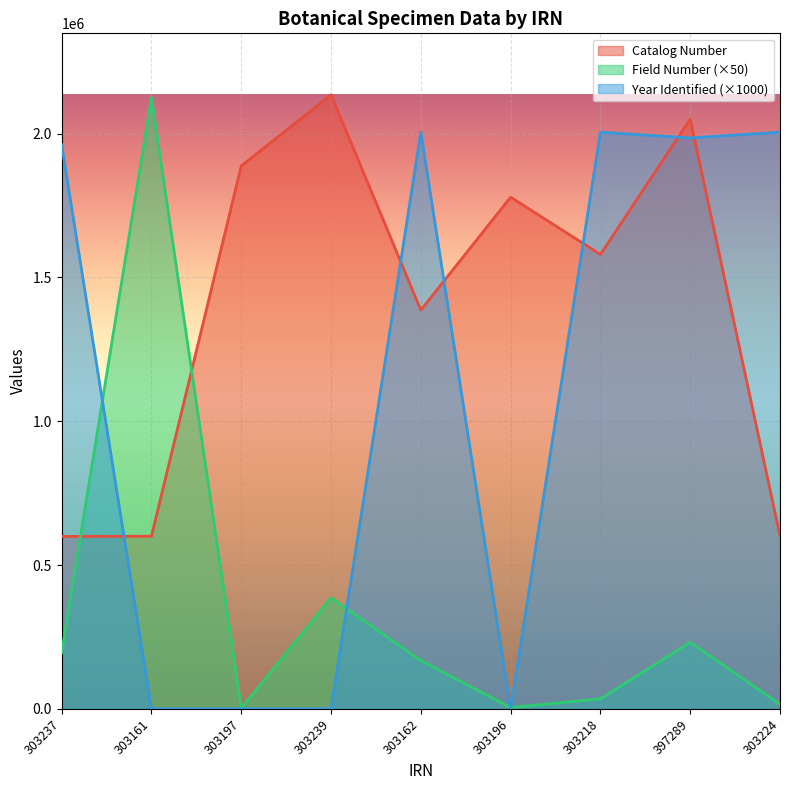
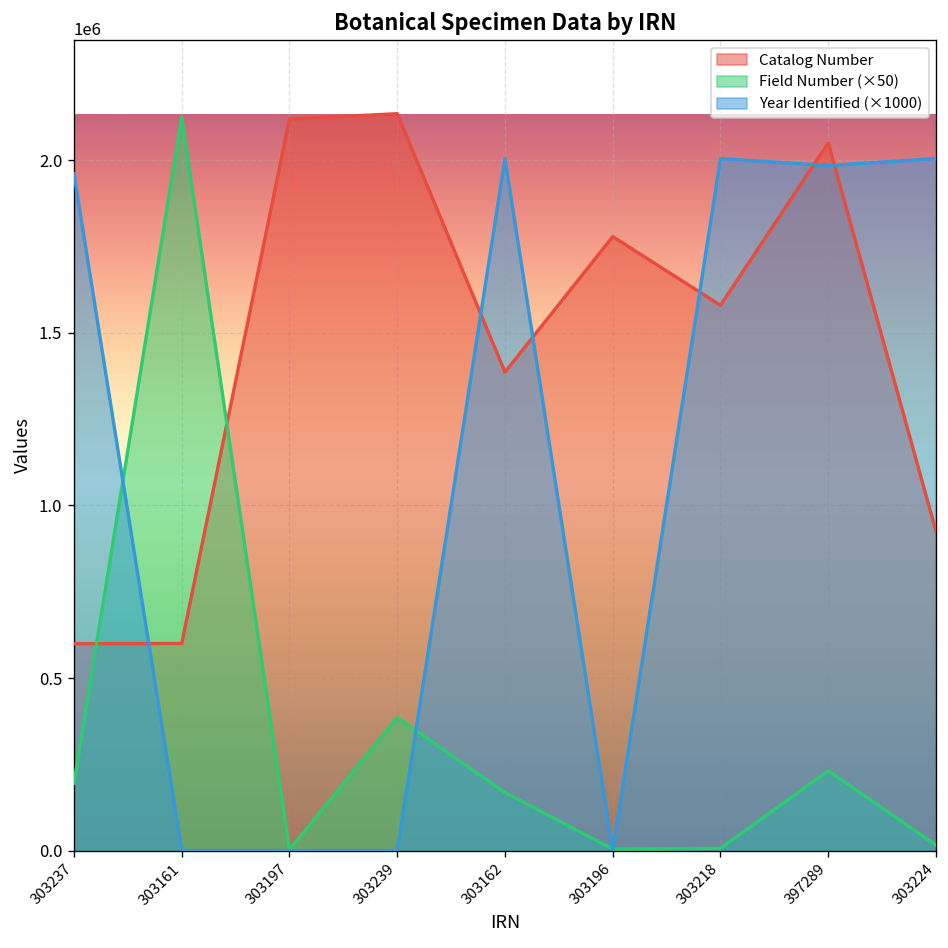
Catalog Number, 303197: 1890000 -> 2120000
Field Number (×50), 303218: 30000 -> 10000
Catalog Number, 303224: 600000 -> 930000
